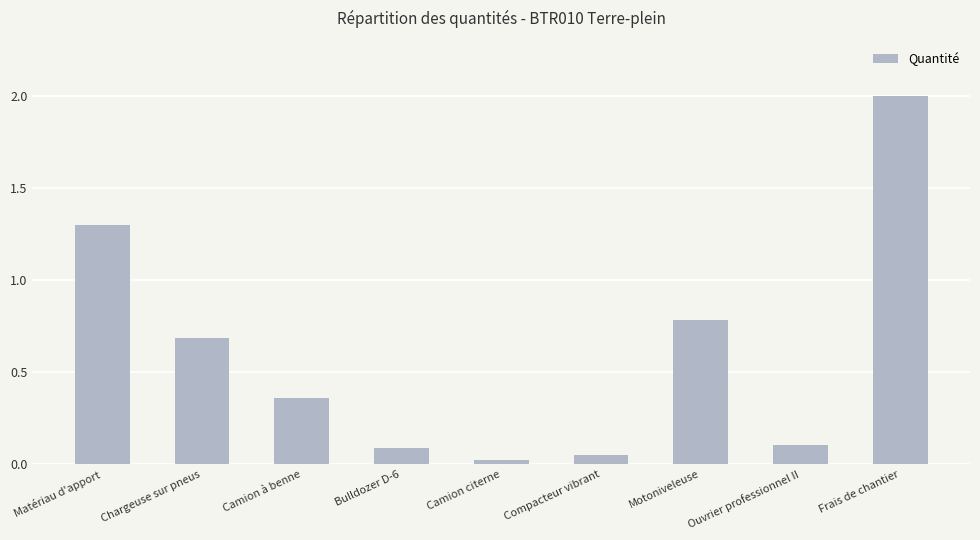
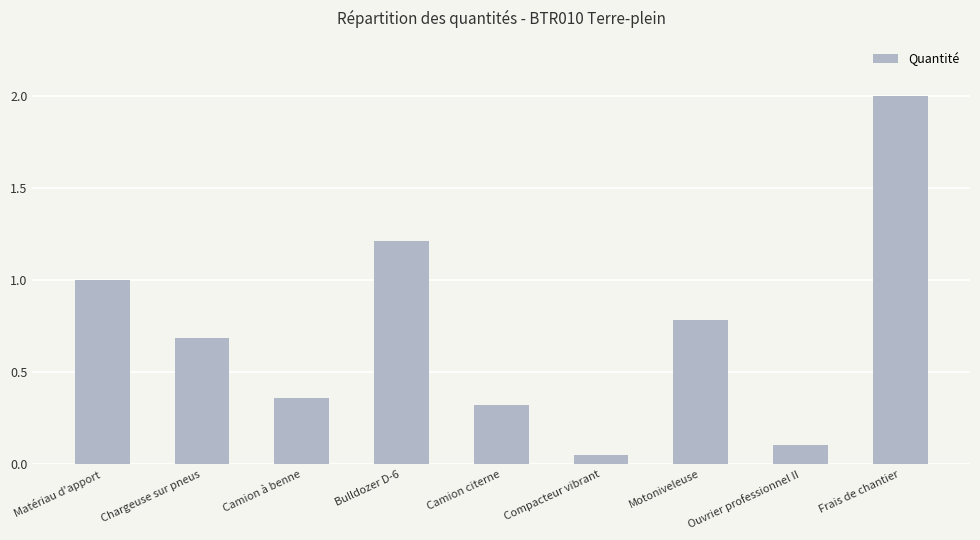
Matériau d'apport: 1.3 -> 1.0
Bulldozer D-6: 0.09 -> 1.21
Camion citerne: 0.02 -> 0.32
